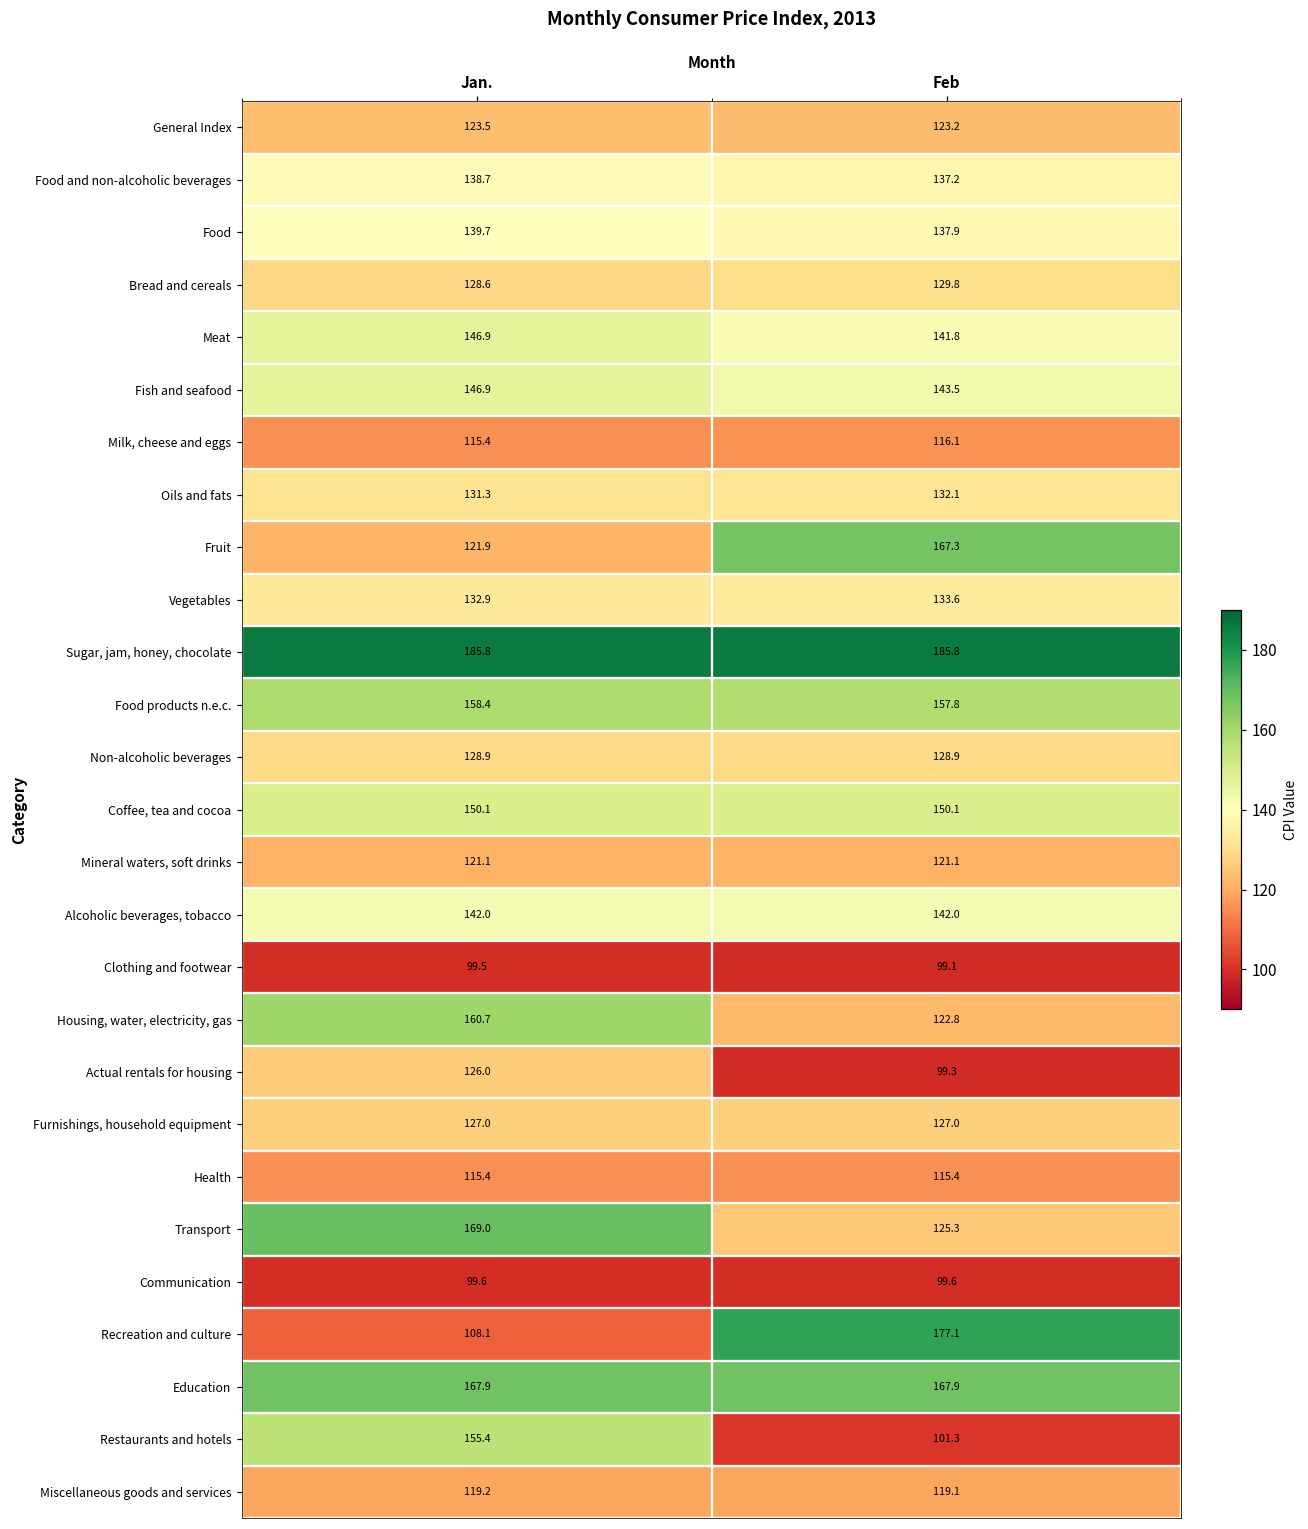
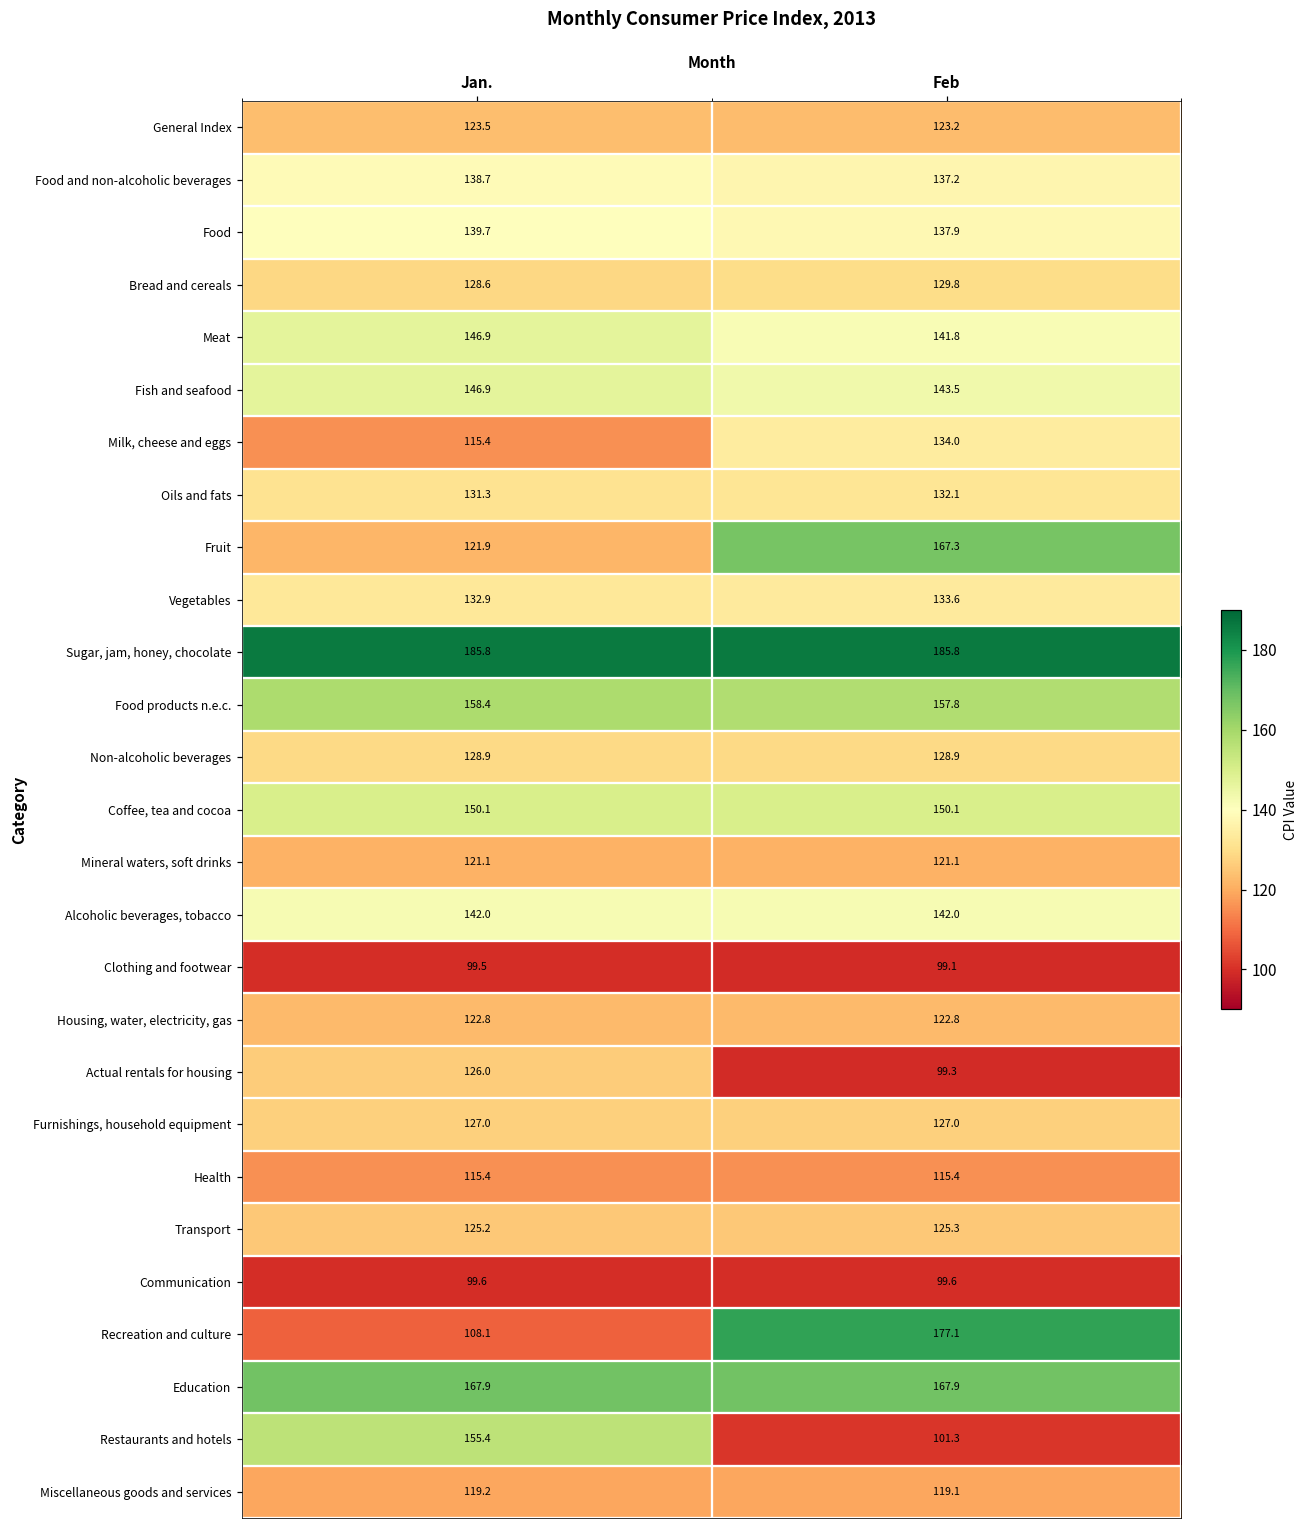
Milk, cheese and eggs, Feb: 116.1 -> 134.0
Housing, water, electricity, gas, Jan.: 160.7 -> 122.8
Transport, Jan.: 169.0 -> 125.2
